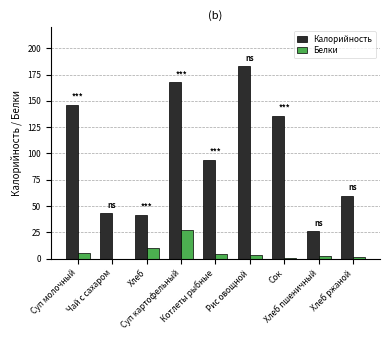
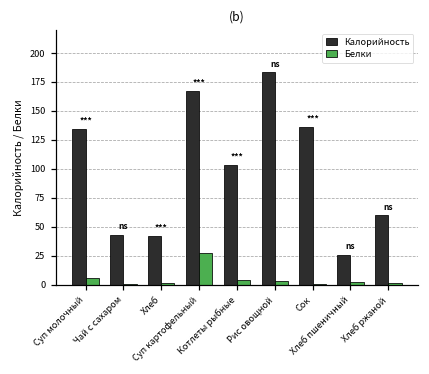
Калорийность, Суп молочный: 146 -> 134
Белки, Хлеб: 10 -> 2
Калорийность, Котлеты рыбные: 94 -> 103
